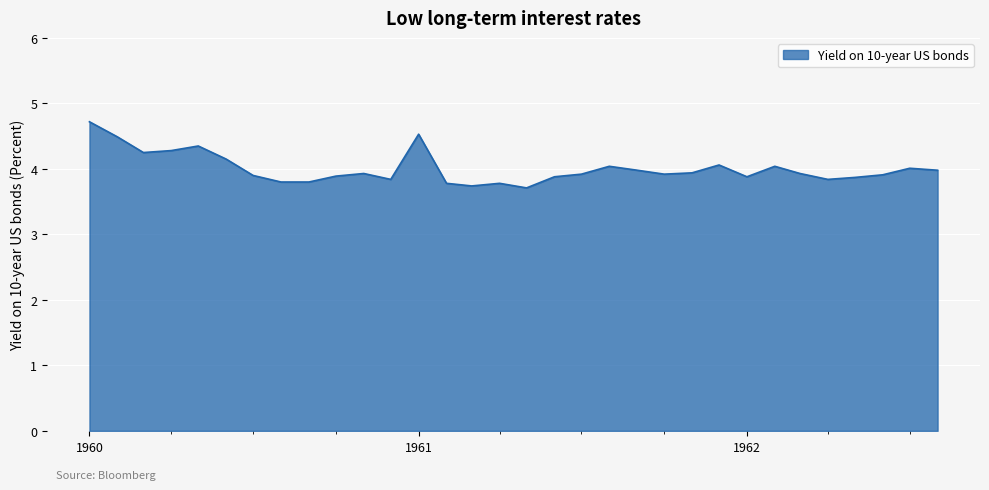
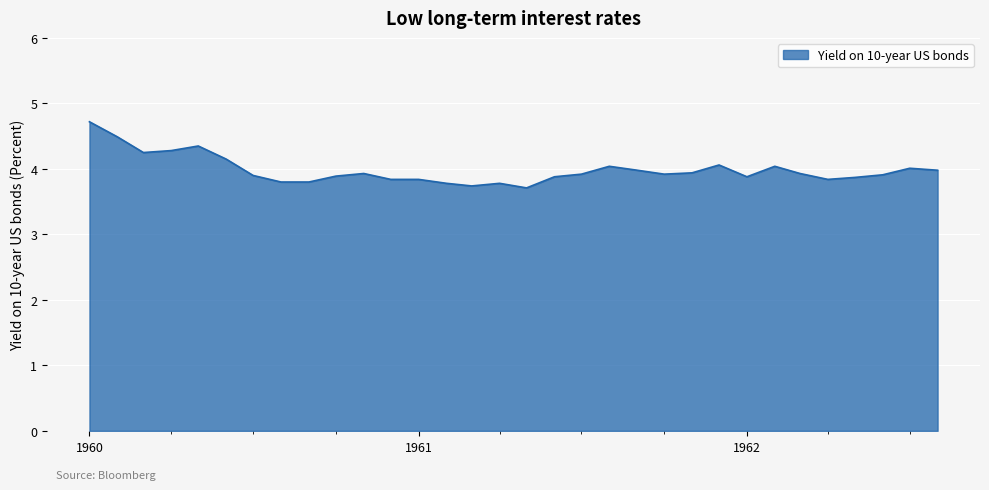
1961: 4.5 -> 3.8
